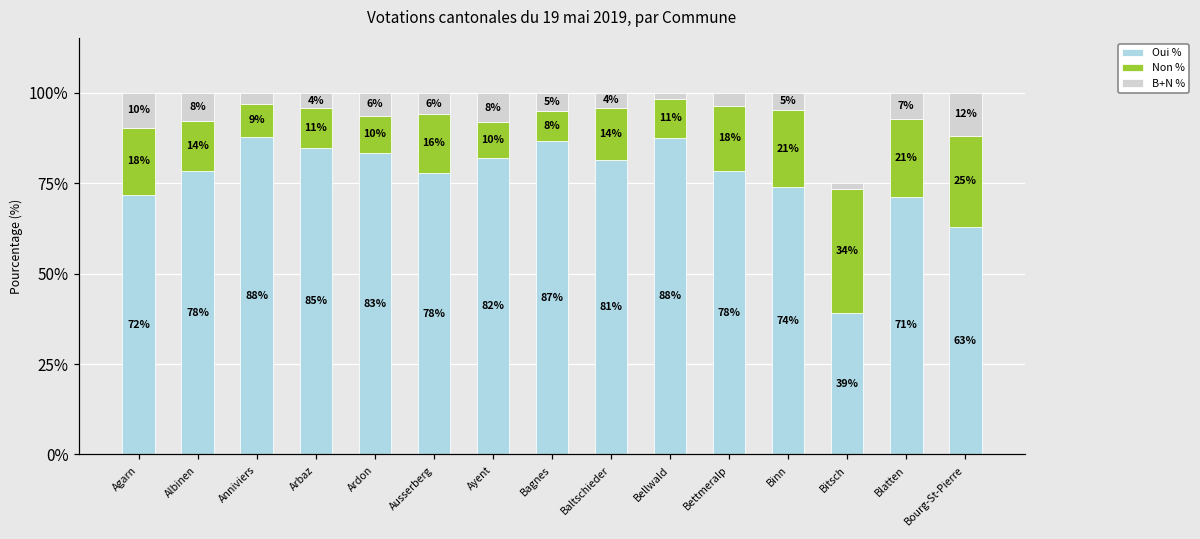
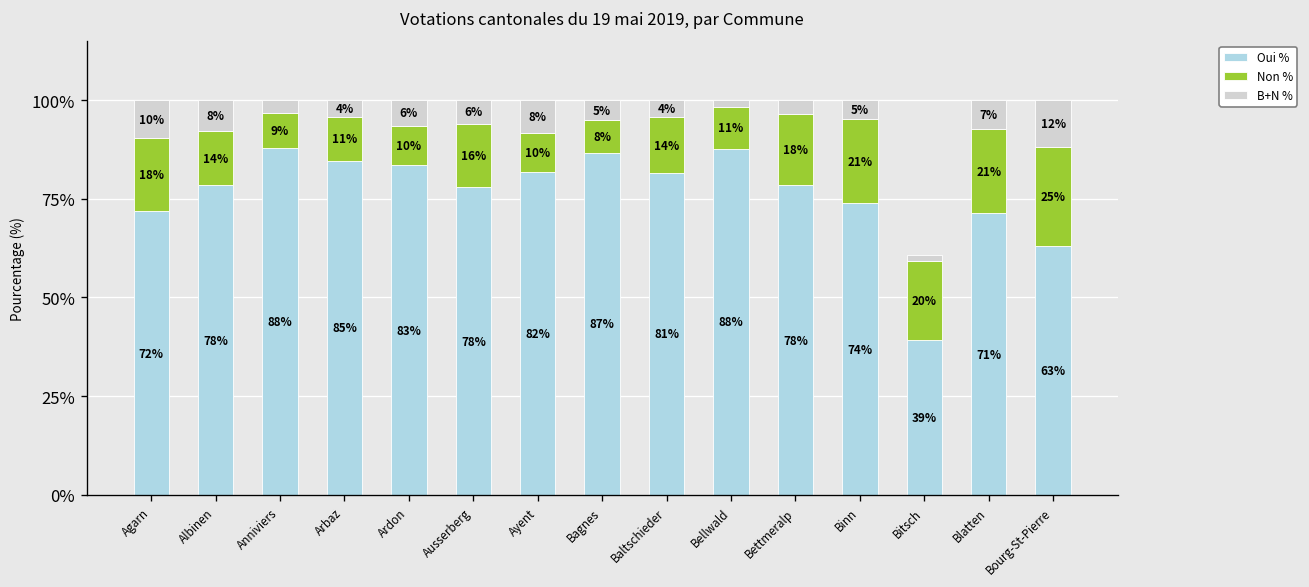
Non %, Bitsch: 34% -> 20%
